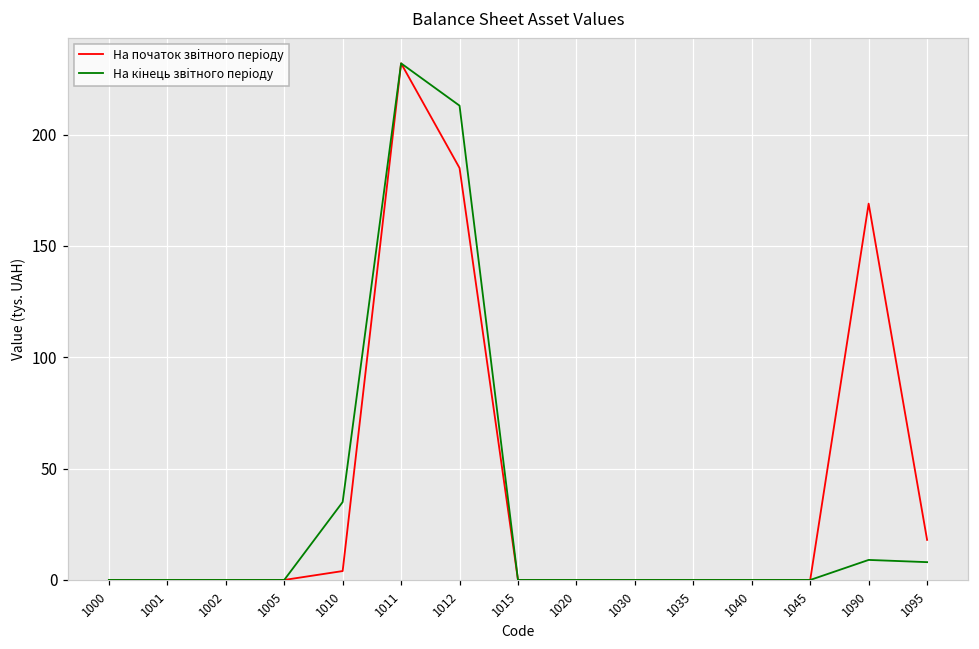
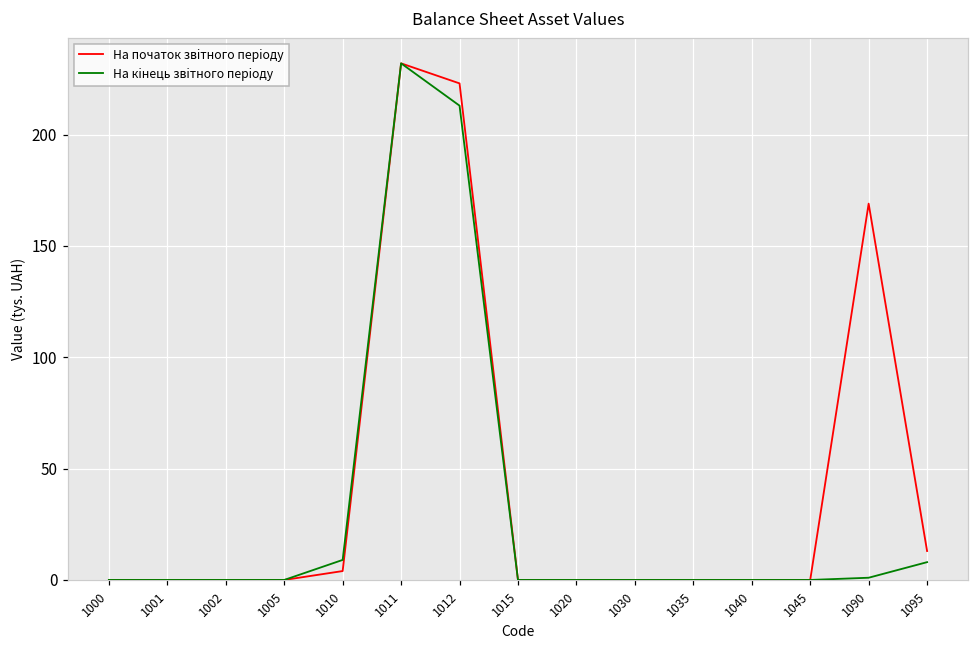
На кiнець звiтного перiоду, 1010: 35 -> 9
На початок звiтного перiоду, 1012: 185 -> 223
На кiнець звiтного перiоду, 1090: 9 -> 1
На початок звiтного перiоду, 1095: 18 -> 13
